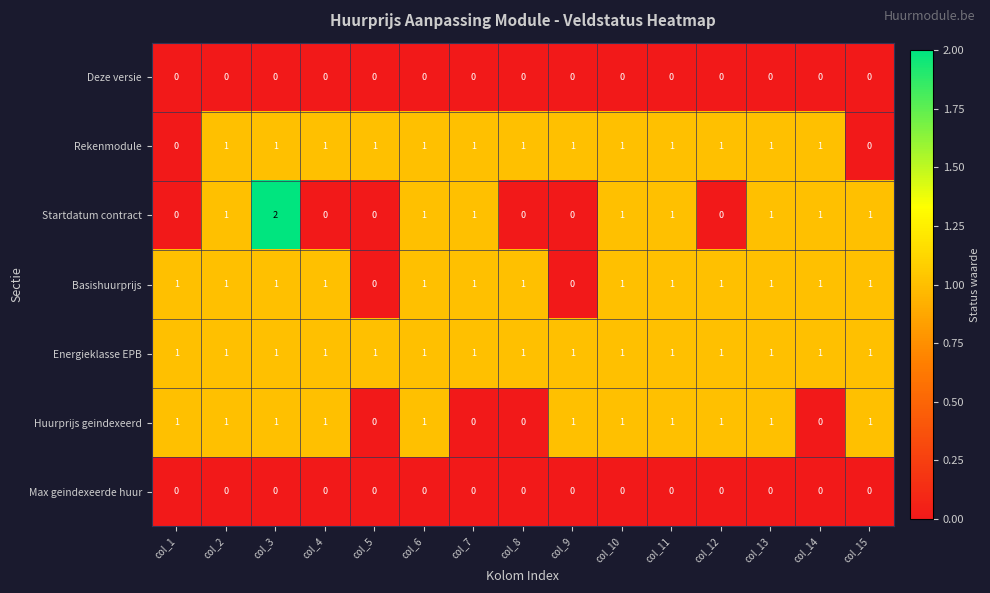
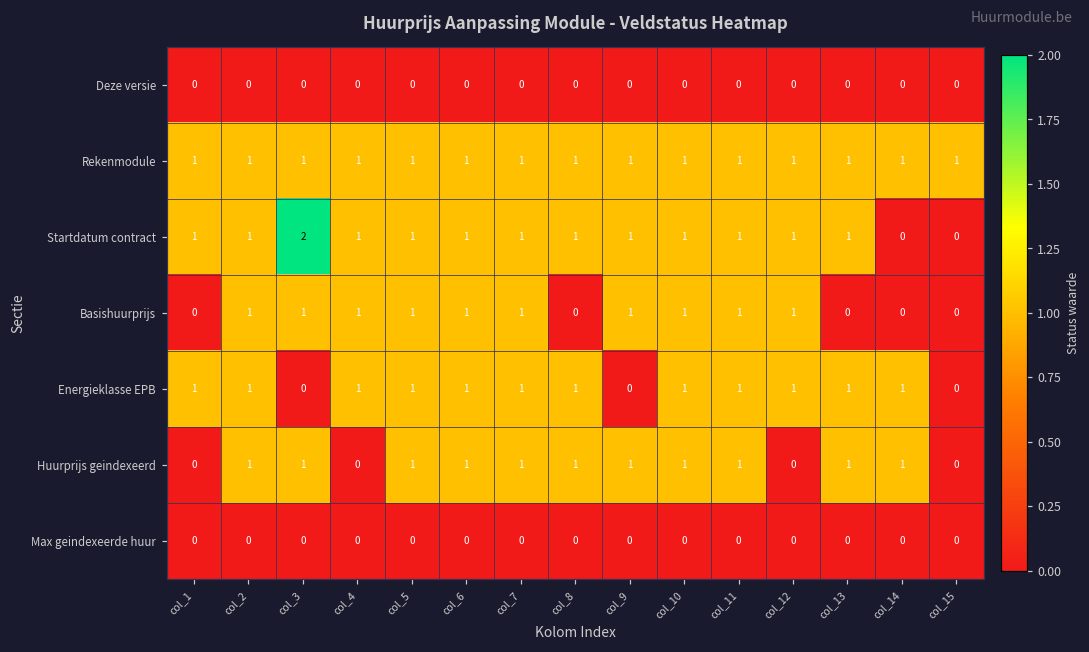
Rekenmodule, col_1: 0 -> 1
Rekenmodule, col_15: 0 -> 1
Startdatum contract, col_1: 0 -> 1
Startdatum contract, col_4: 0 -> 1
Startdatum contract, col_5: 0 -> 1
Startdatum contract, col_8: 0 -> 1
Startdatum contract, col_9: 0 -> 1
Startdatum contract, col_12: 0 -> 1
Startdatum contract, col_14: 1 -> 0
Startdatum contract, col_15: 1 -> 0
Basishuurprijs, col_1: 1 -> 0
Basishuurprijs, col_5: 0 -> 1
Basishuurprijs, col_8: 1 -> 0
Basishuurprijs, col_9: 0 -> 1
Basishuurprijs, col_13: 1 -> 0
Basishuurprijs, col_14: 1 -> 0
Basishuurprijs, col_15: 1 -> 0
Energieklasse EPB, col_3: 1 -> 0
Energieklasse EPB, col_9: 1 -> 0
Energieklasse EPB, col_15: 1 -> 0
Huurprijs geindexeerd, col_1: 1 -> 0
Huurprijs geindexeerd, col_4: 1 -> 0
Huurprijs geindexeerd, col_5: 0 -> 1
Huurprijs geindexeerd, col_7: 0 -> 1
Huurprijs geindexeerd, col_8: 0 -> 1
Huurprijs geindexeerd, col_12: 1 -> 0
Huurprijs geindexeerd, col_14: 0 -> 1
Huurprijs geindexeerd, col_15: 1 -> 0
